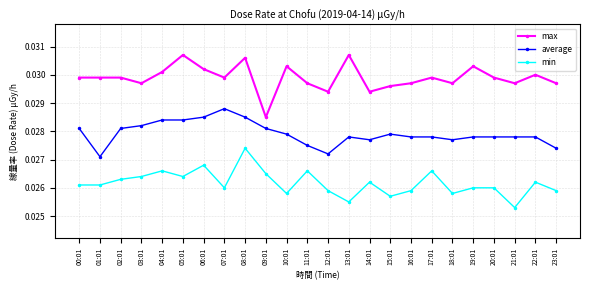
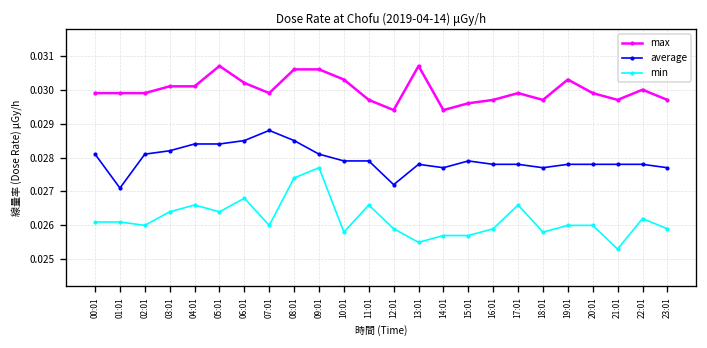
min, 02:01: 0.0263 -> 0.0260
max, 03:01: 0.0297 -> 0.0301
max, 09:01: 0.0285 -> 0.0306
min, 09:01: 0.0265 -> 0.0277
average, 11:01: 0.0275 -> 0.0279
min, 14:01: 0.0262 -> 0.0257
average, 23:01: 0.0274 -> 0.0277
